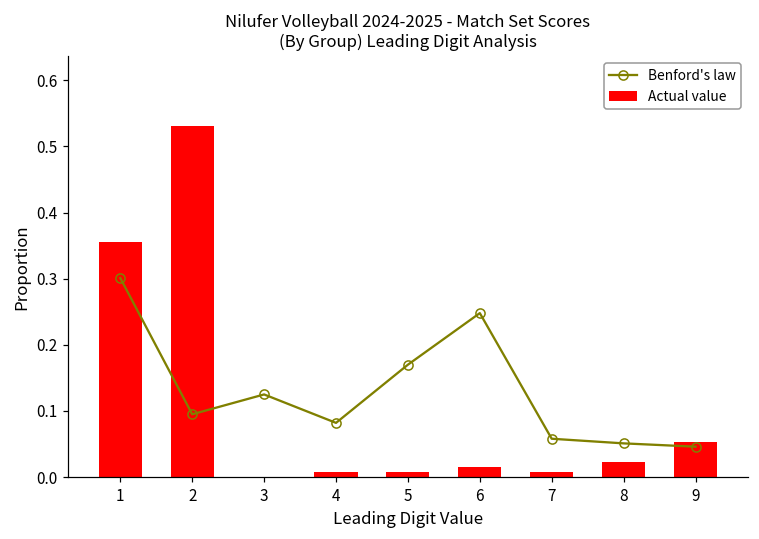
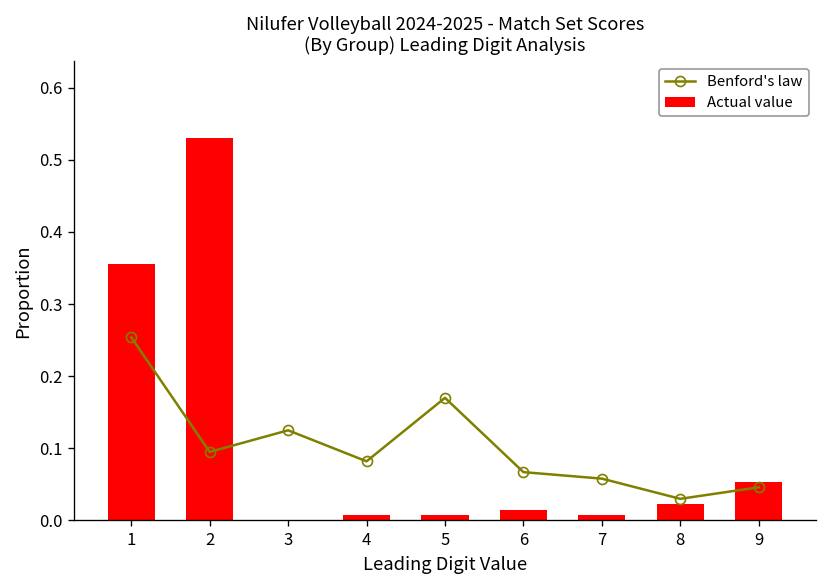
Benford's law, 1: 0.30 -> 0.25
Benford's law, 6: 0.25 -> 0.07
Benford's law, 8: 0.05 -> 0.03
